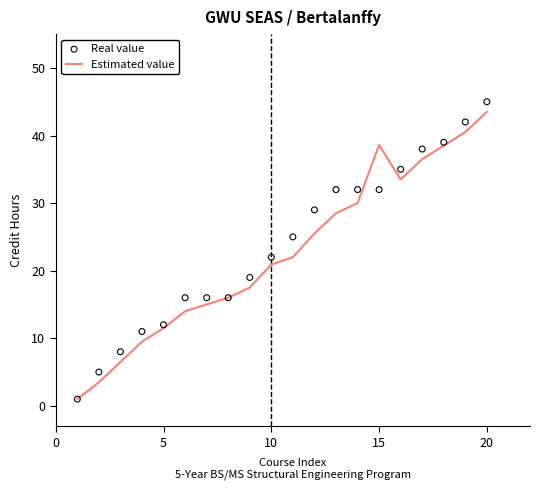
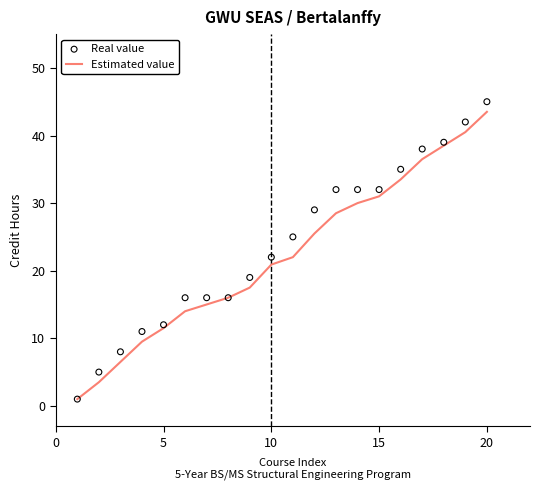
Estimated value, 15: 39 -> 31
